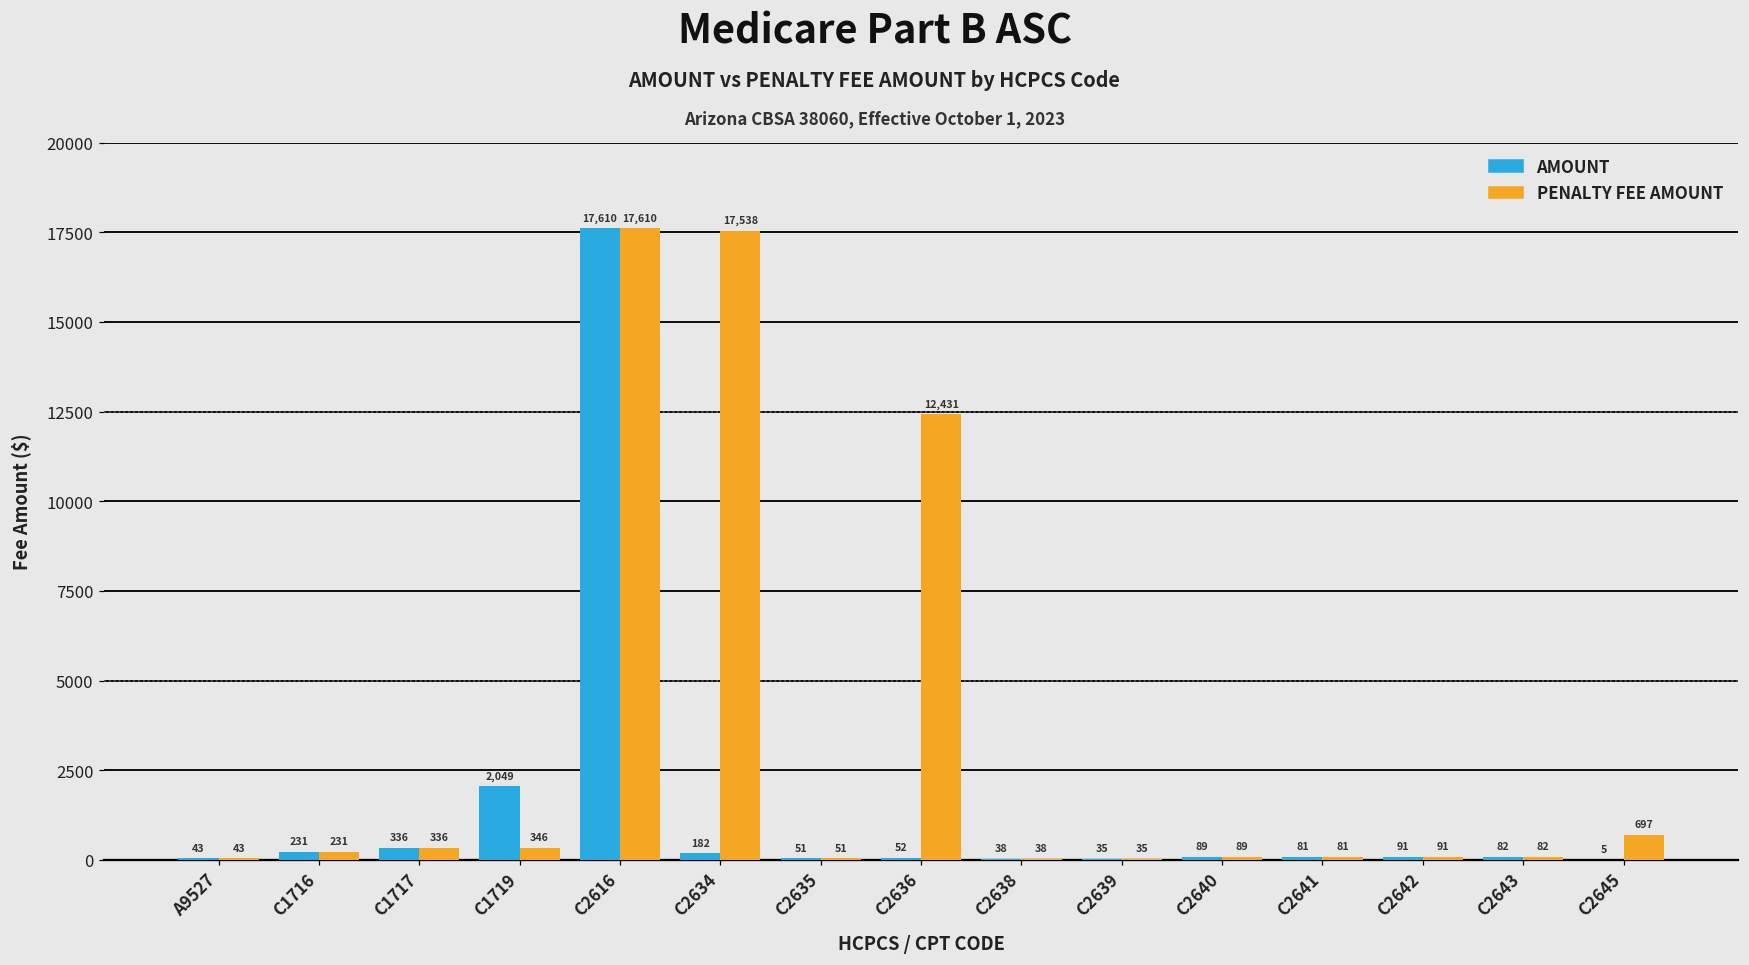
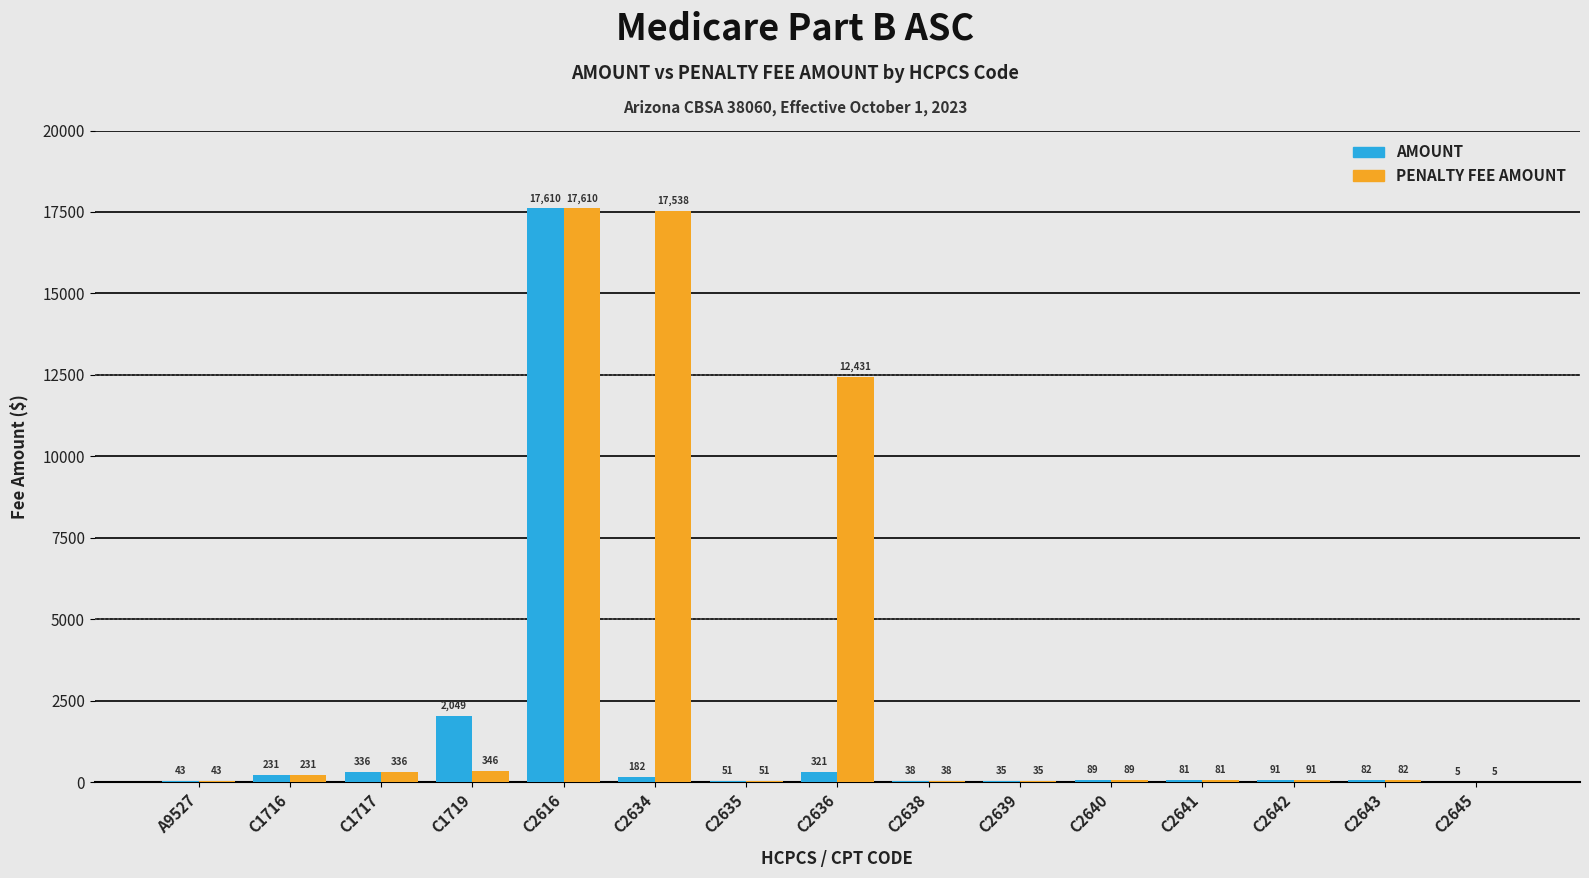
AMOUNT, C2636: 52 -> 321
PENALTY FEE AMOUNT, C2645: 697 -> 5
